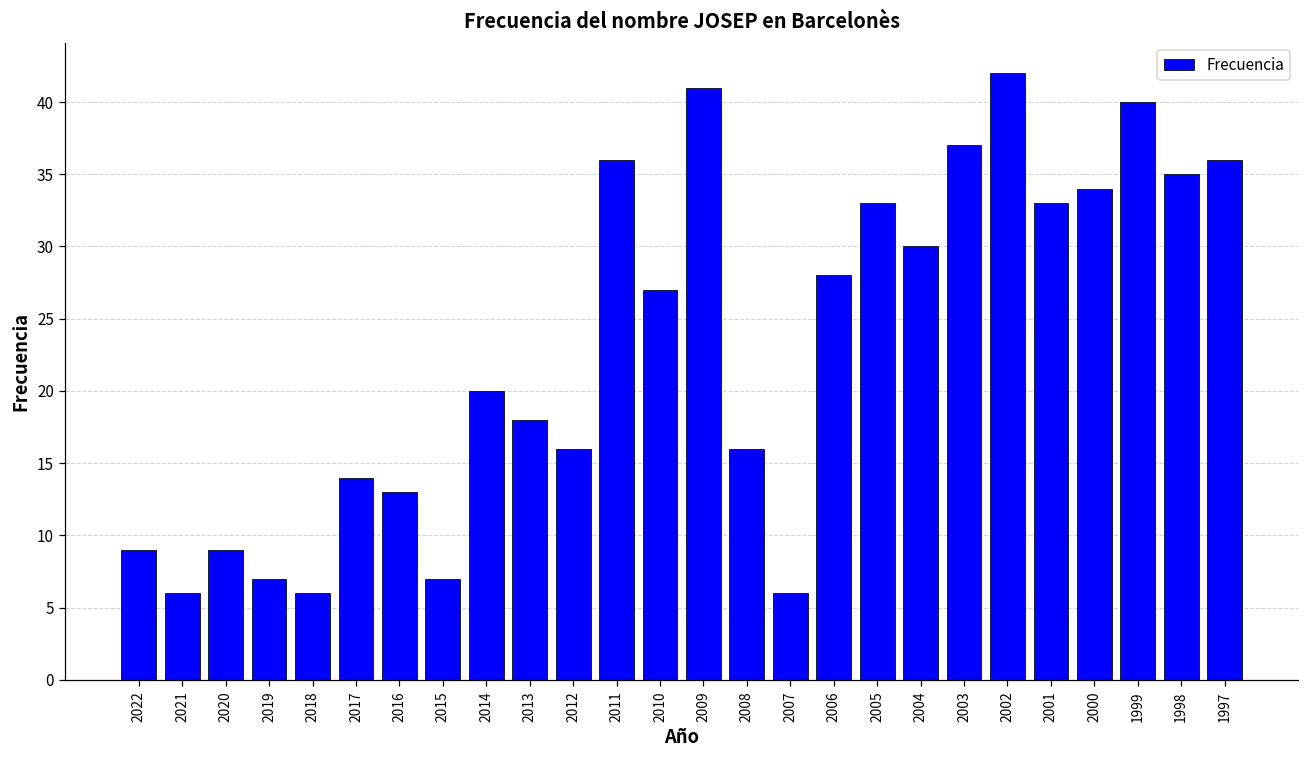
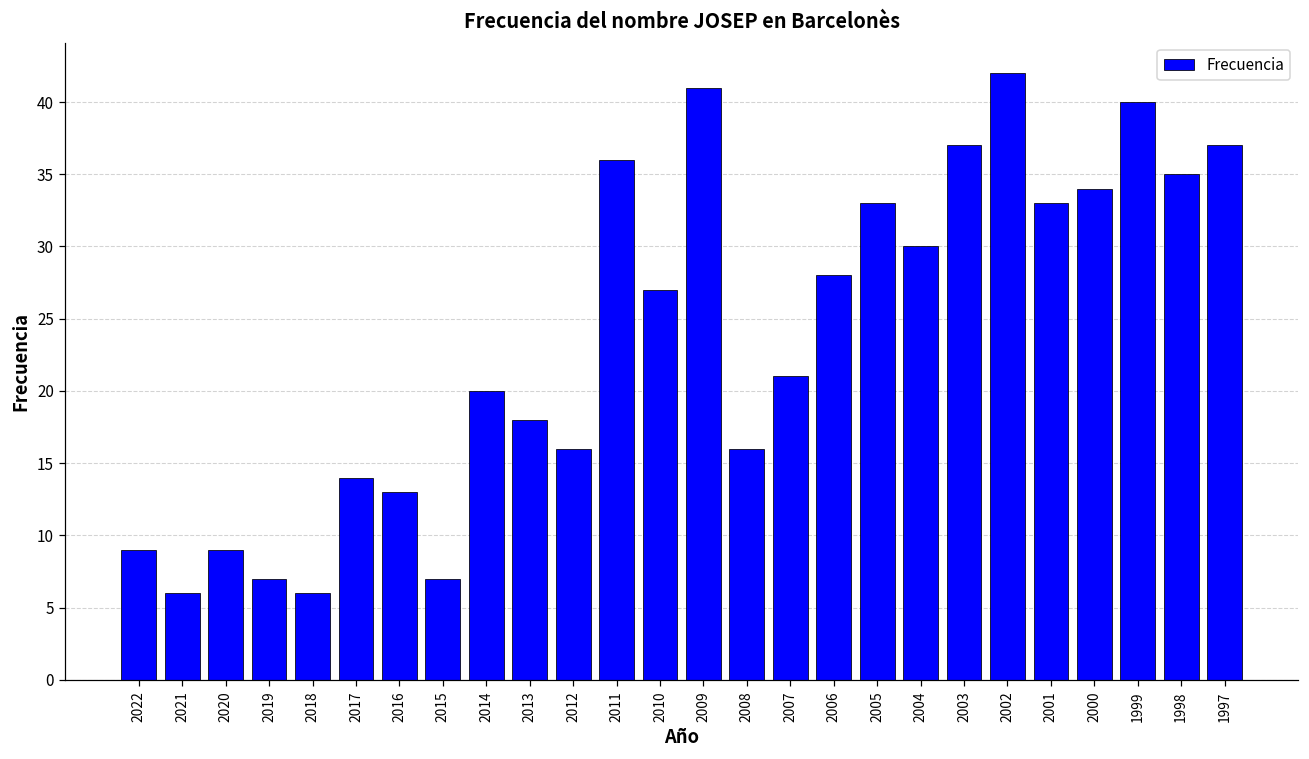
2007: 6 -> 21
1997: 36 -> 37
